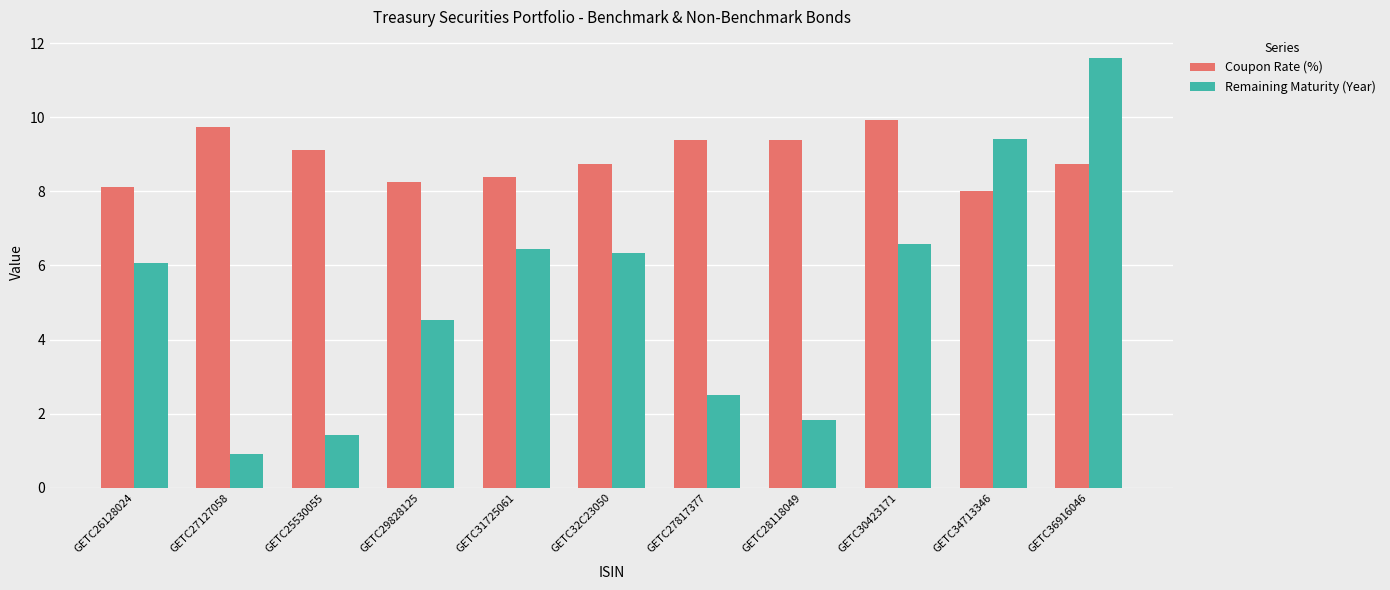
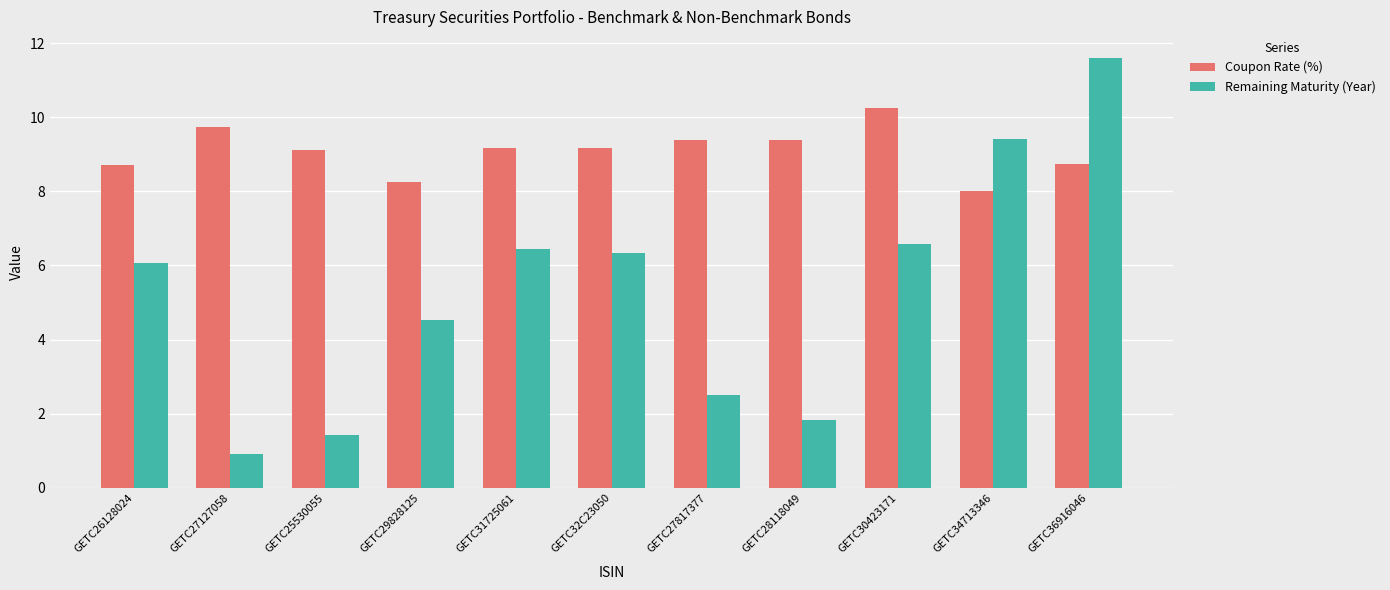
Coupon Rate (%), GETC26128024: 8.1 -> 8.7
Coupon Rate (%), GETC31725061: 8.4 -> 9.2
Coupon Rate (%), GETC32C23050: 8.8 -> 9.2
Coupon Rate (%), GETC30423171: 9.9 -> 10.3
